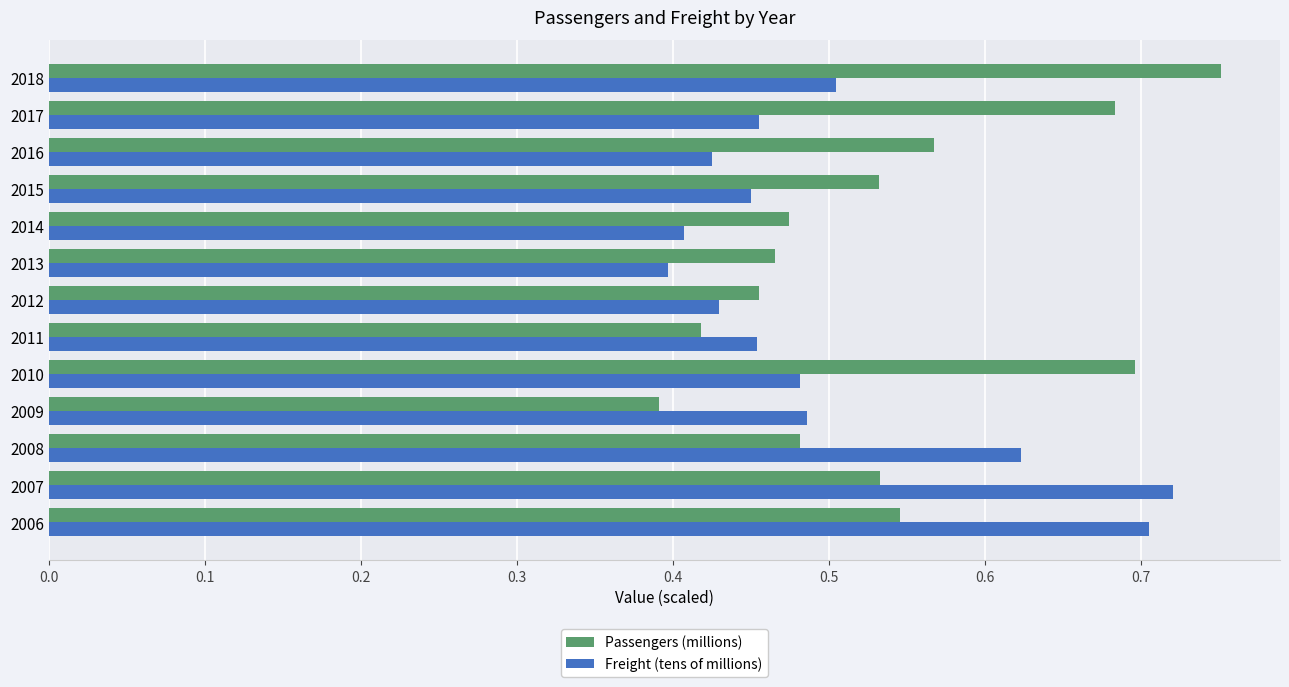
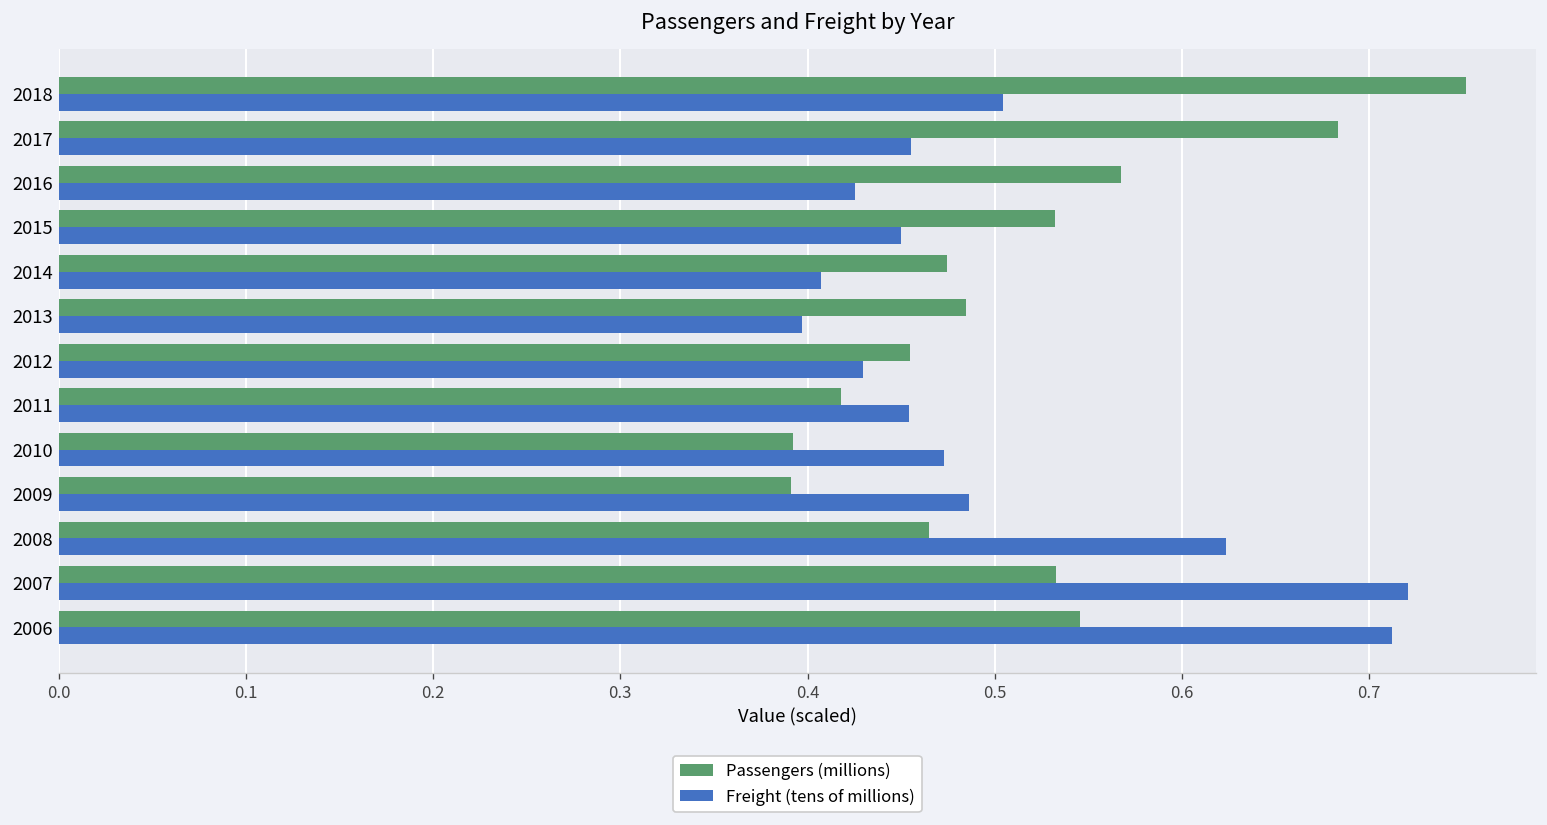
Passengers (millions), 2013: 0.466 -> 0.484
Passengers (millions), 2010: 0.696 -> 0.392
Freight (tens of millions), 2010: 0.481 -> 0.473
Passengers (millions), 2008: 0.481 -> 0.465
Freight (tens of millions), 2006: 0.705 -> 0.712
